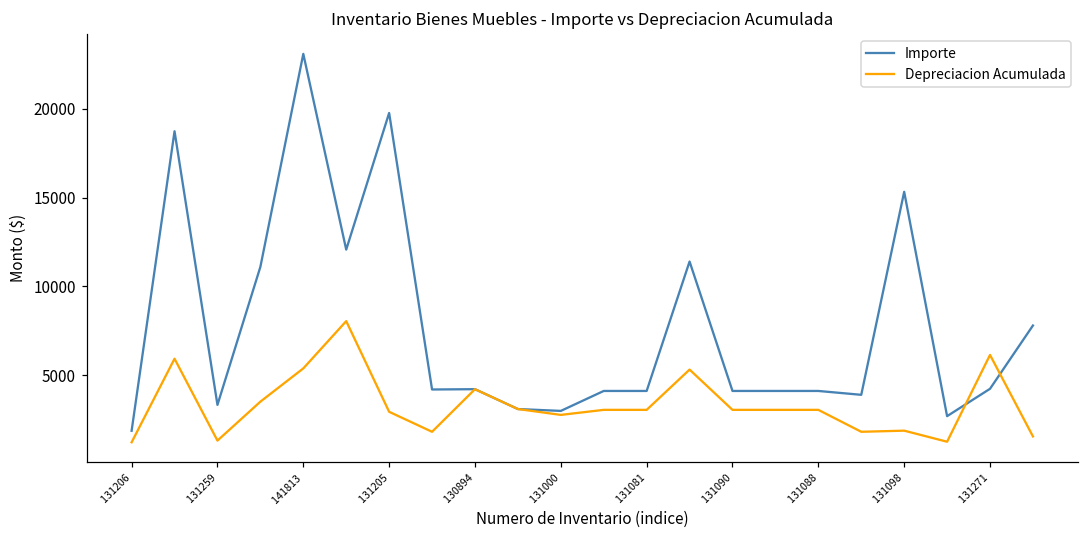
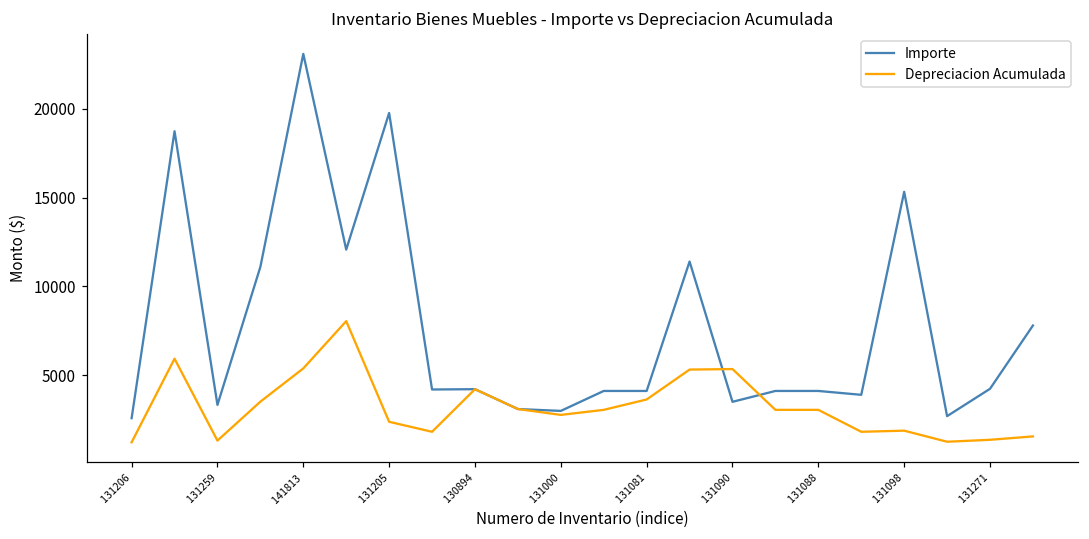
Importe, 131206: 1900 -> 2600
Depreciacion Acumulada, 131205: 2900 -> 2400
Depreciacion Acumulada, 131081: 3100 -> 3600
Importe, 131090: 4100 -> 3500
Depreciacion Acumulada, 131090: 3100 -> 5300
Depreciacion Acumulada, 131271: 6100 -> 1400
